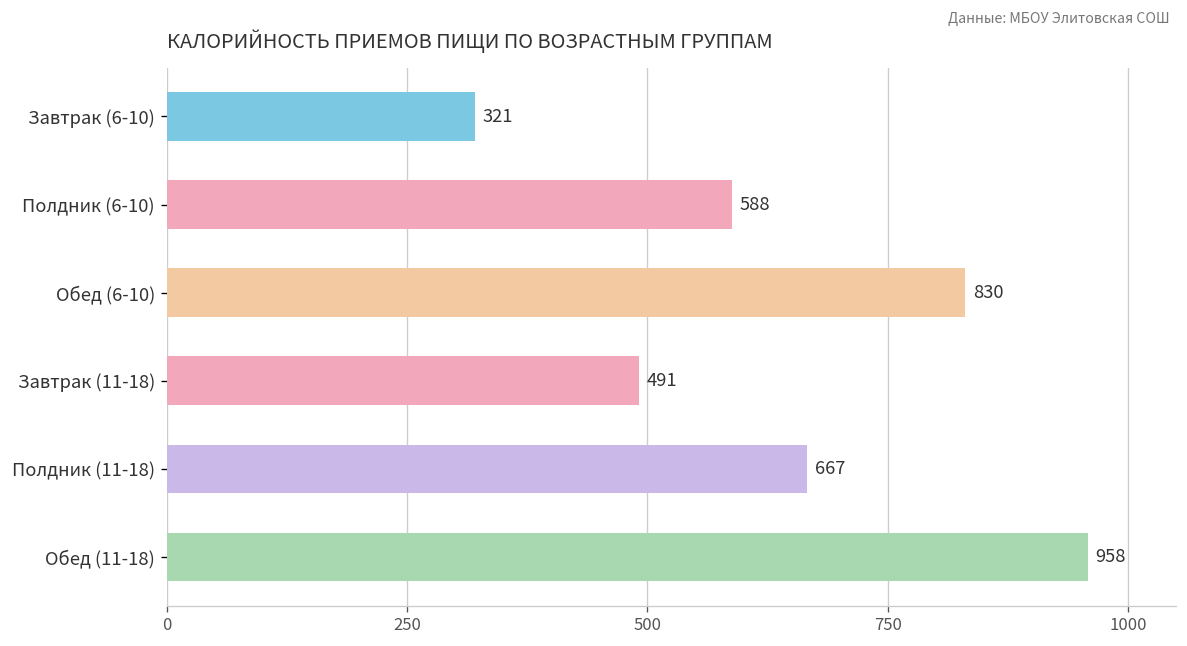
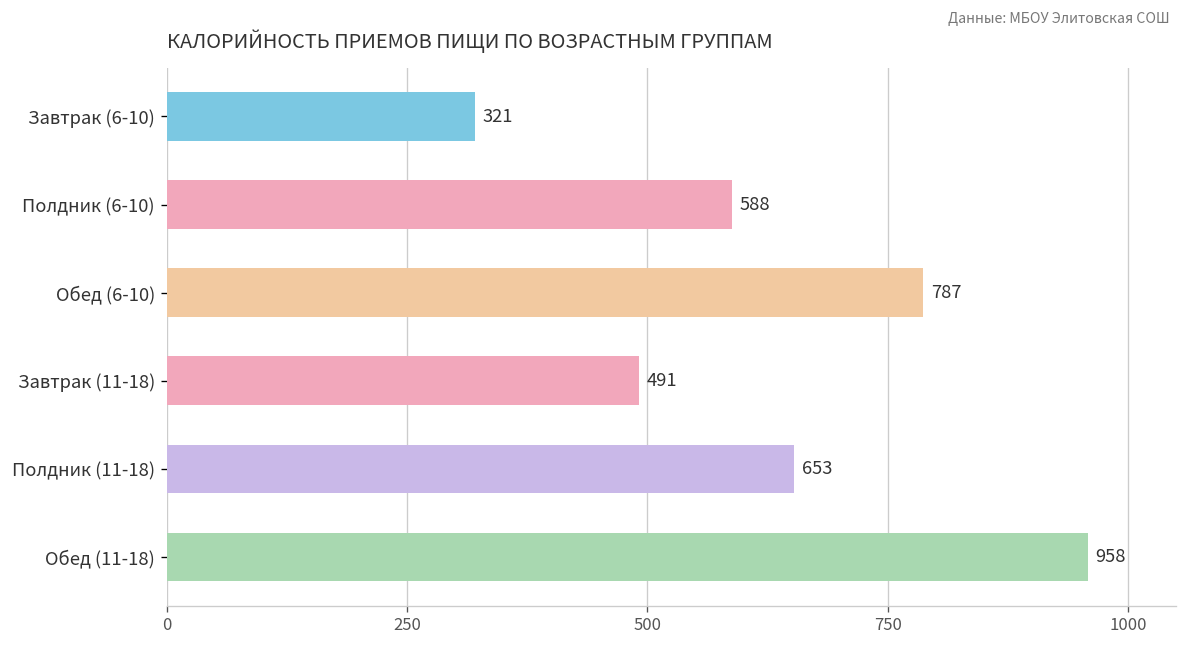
Обед (6-10): 830 -> 787
Полдник (11-18): 667 -> 653
